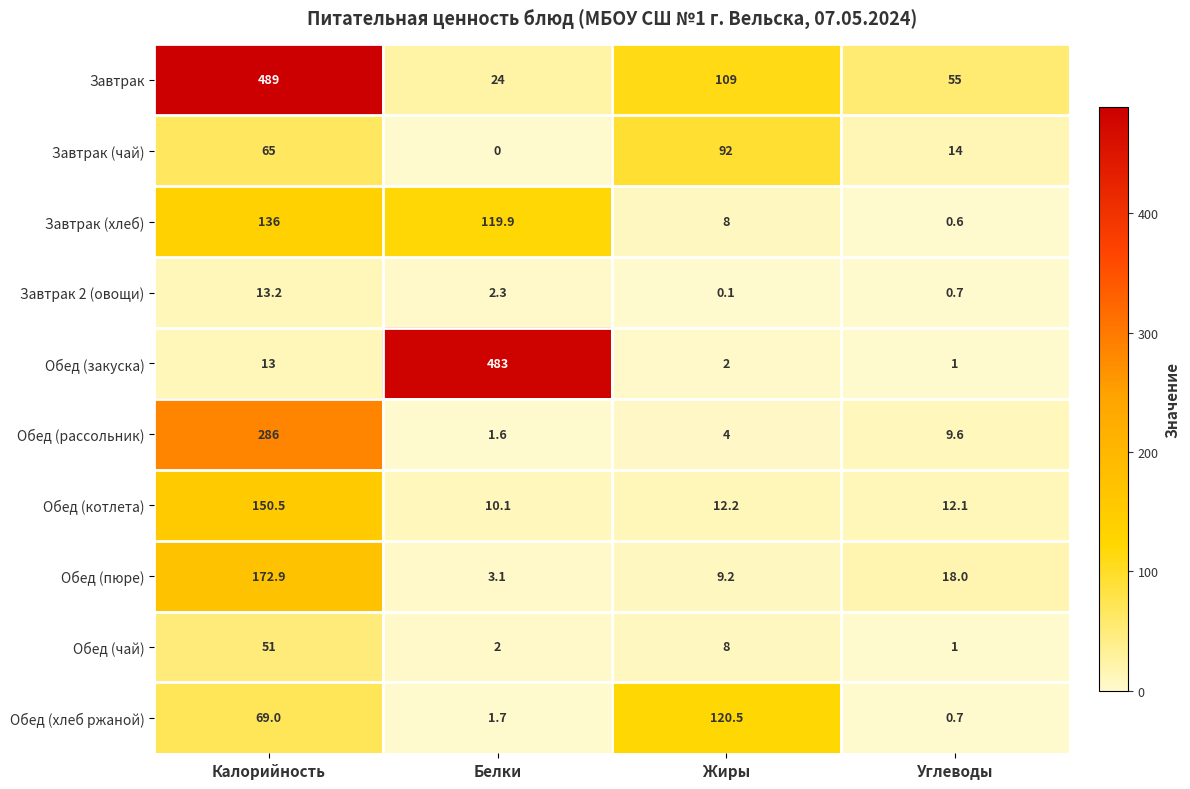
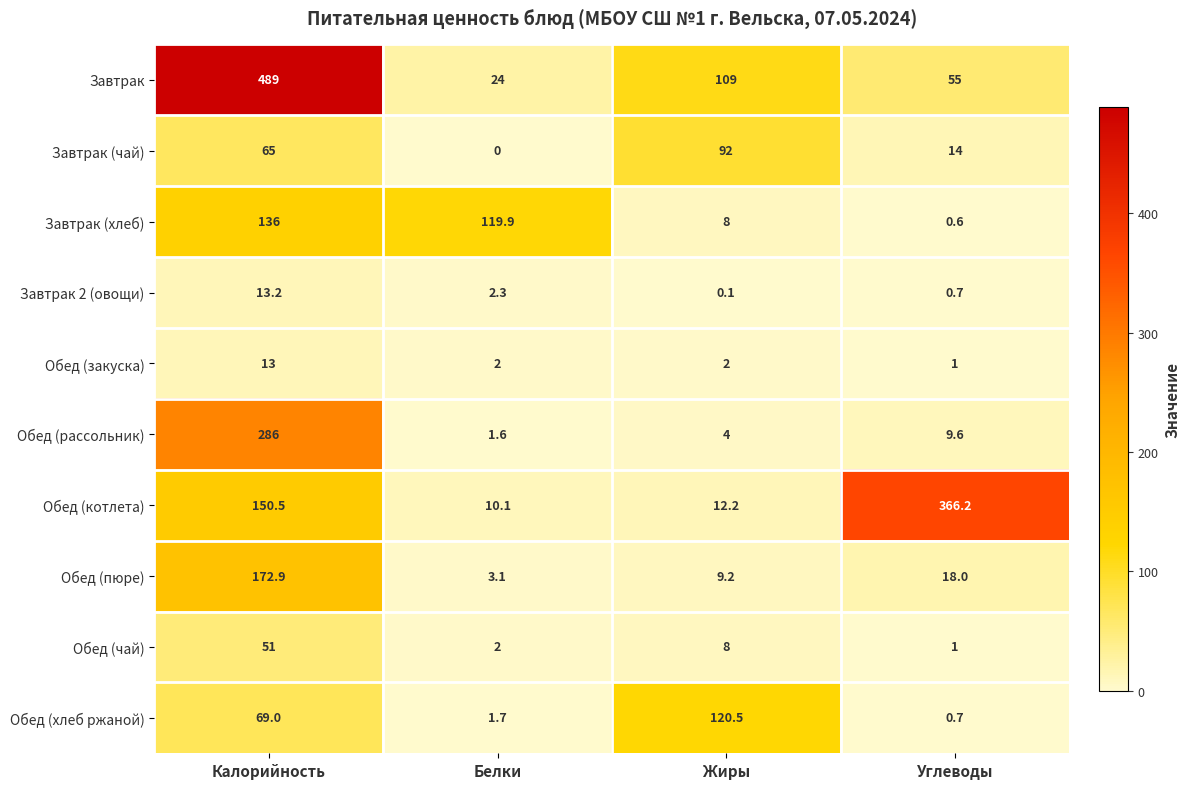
Обед (закуска), Белки: 483 -> 2
Обед (котлета), Углеводы: 12.1 -> 366.2
